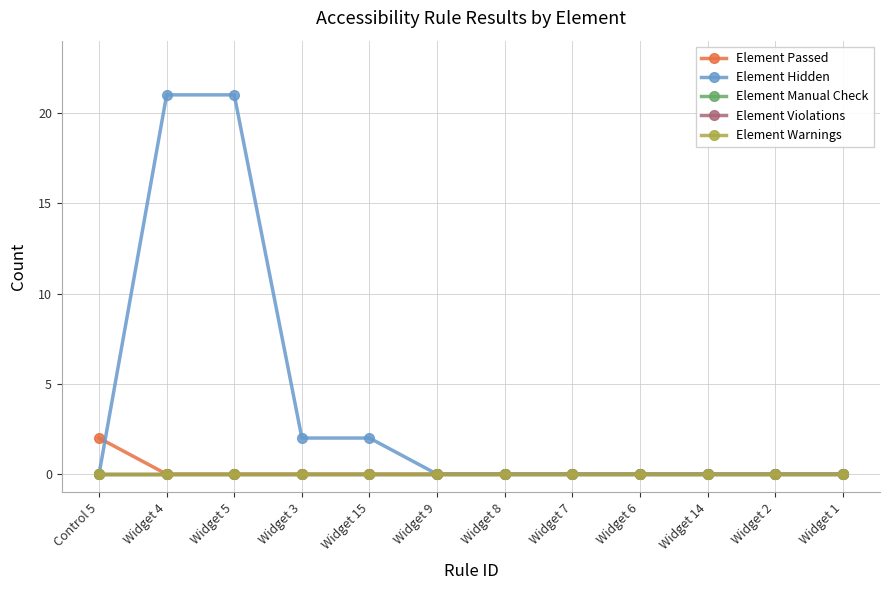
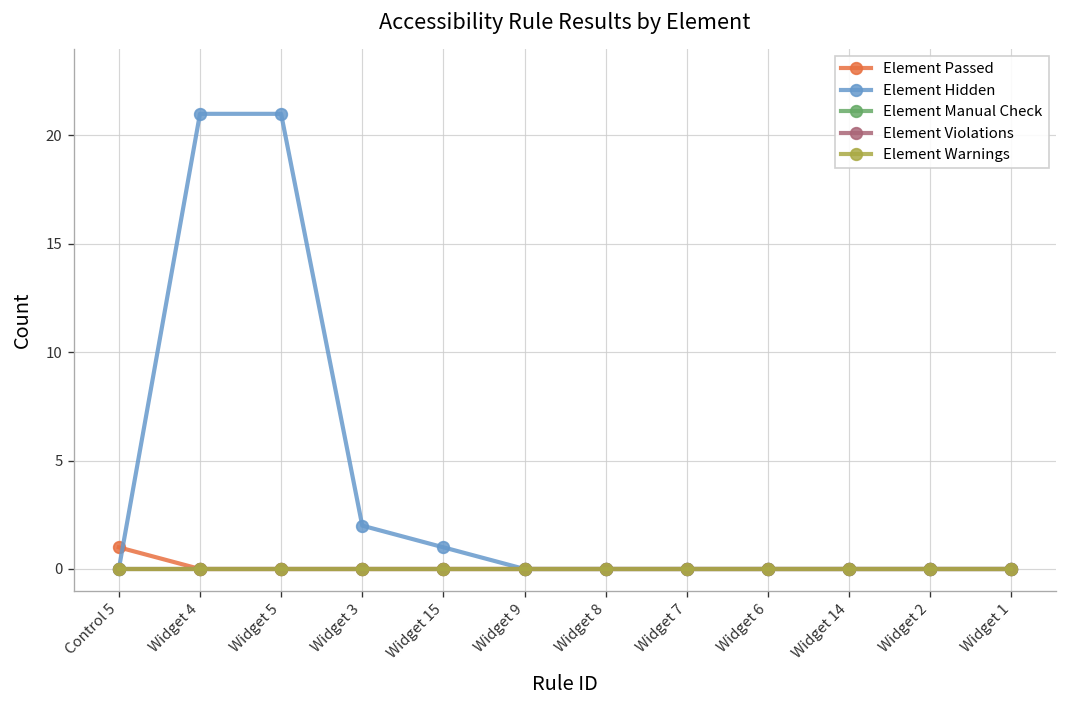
Element Passed, Control 5: 2 -> 1
Element Hidden, Widget 15: 2 -> 1
